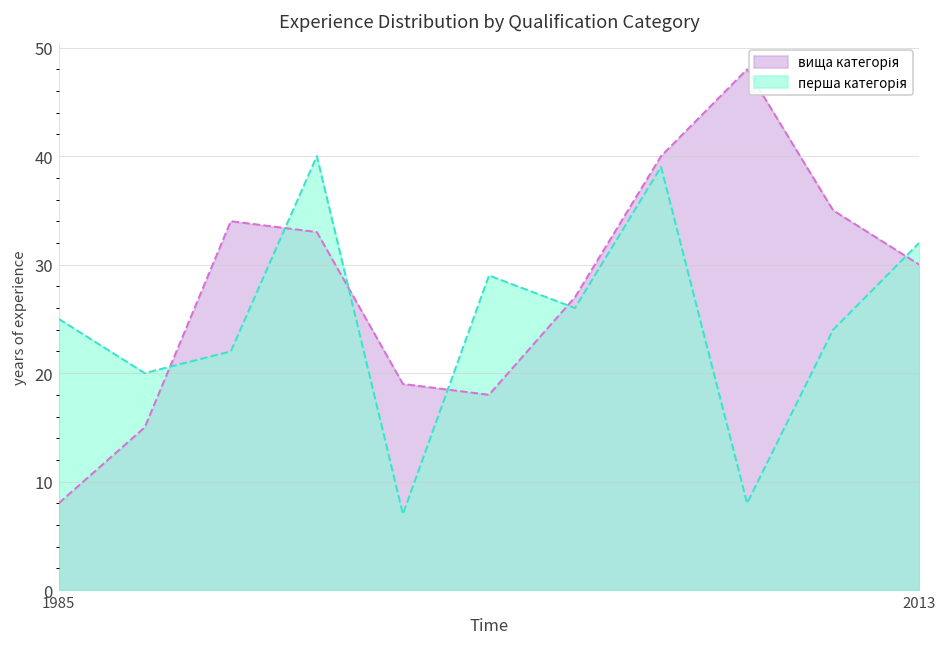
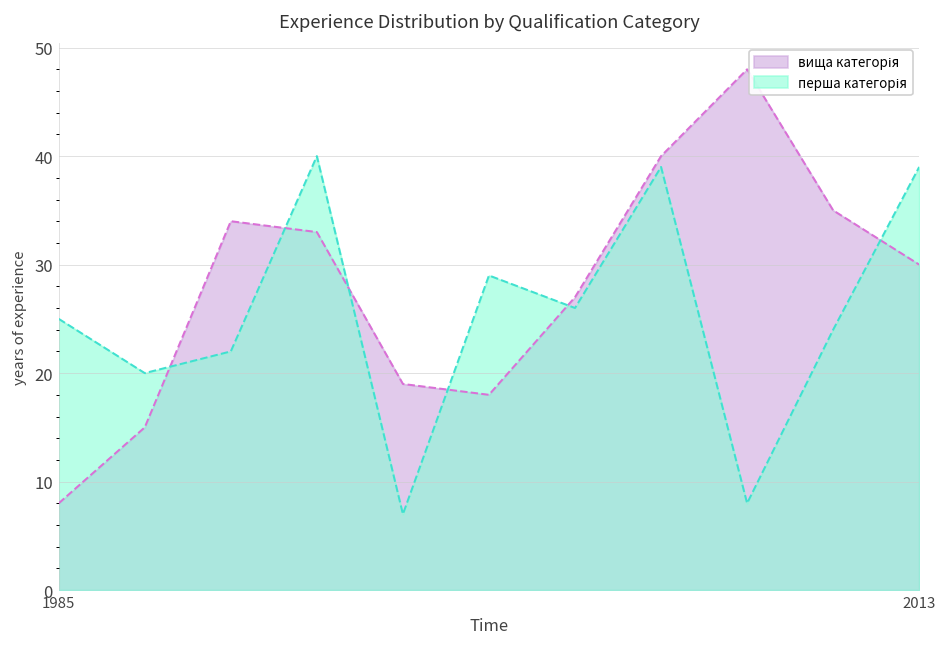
перша категорія, 2013: 32 -> 39
